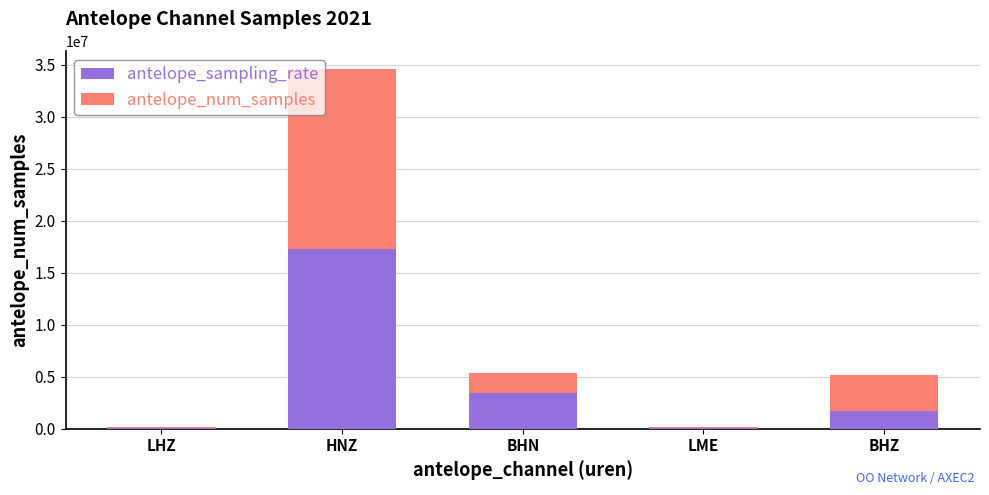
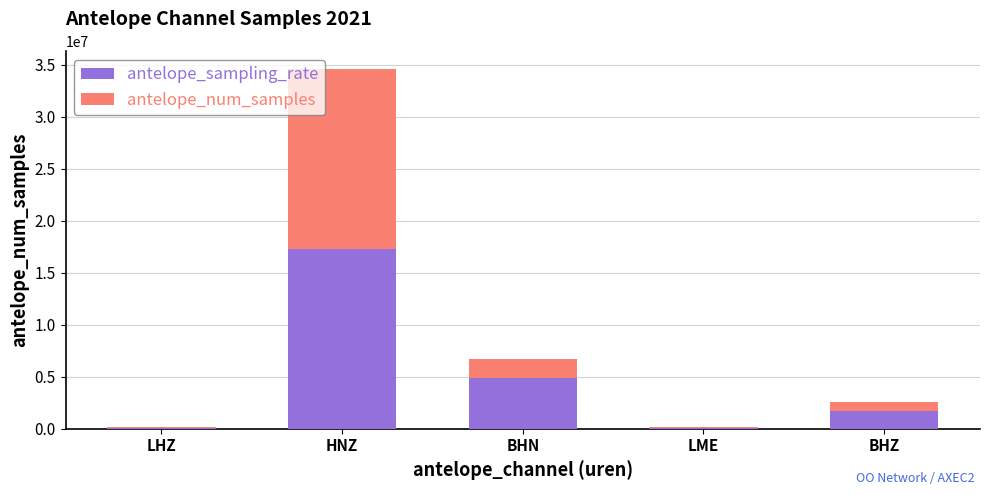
antelope_sampling_rate, BHN: 3500000 -> 4800000
antelope_num_samples, BHZ: 3500000 -> 800000
